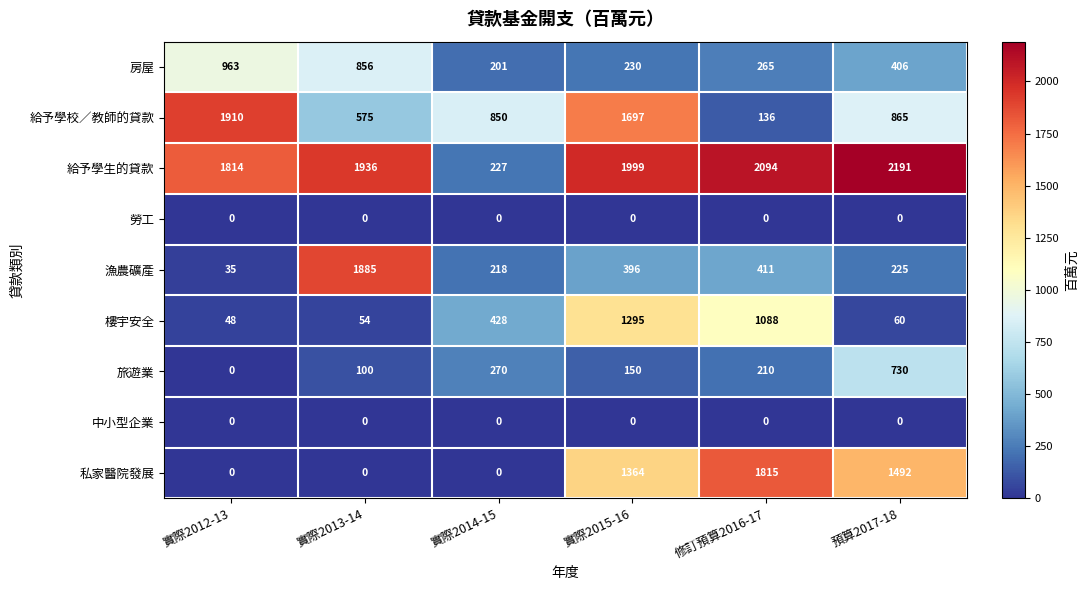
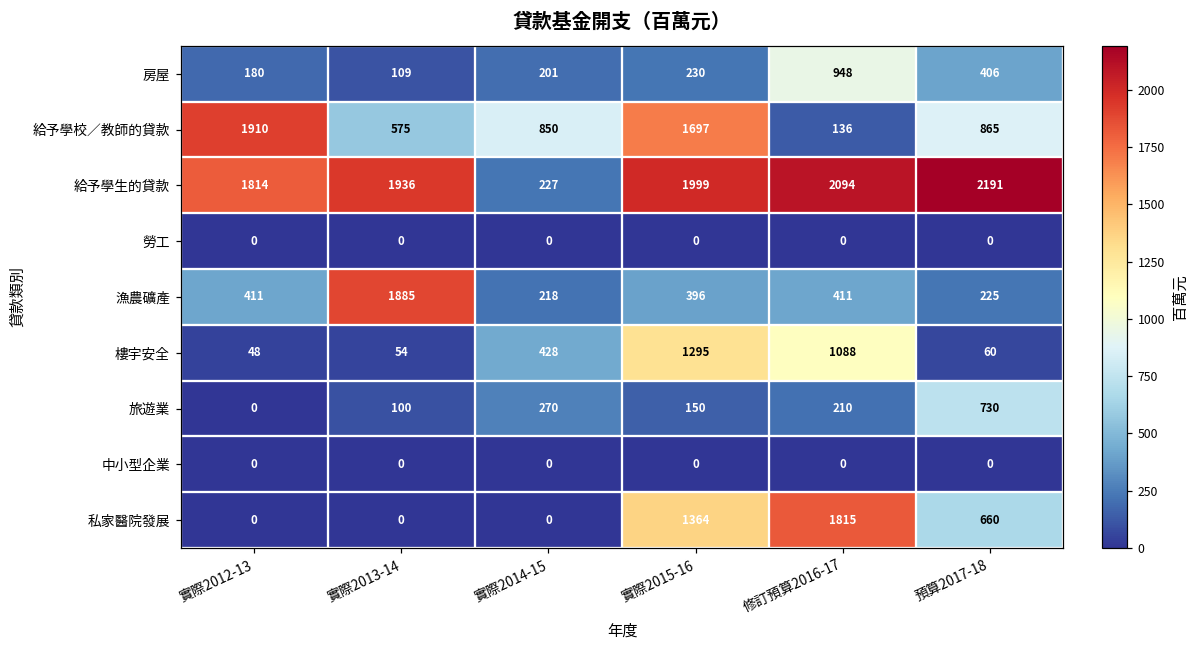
房屋, 實際2012-13: 963 -> 180
房屋, 實際2013-14: 856 -> 109
房屋, 修訂預算2016-17: 265 -> 948
漁農礦產, 實際2012-13: 35 -> 411
私家醫院發展, 預算2017-18: 1492 -> 660
